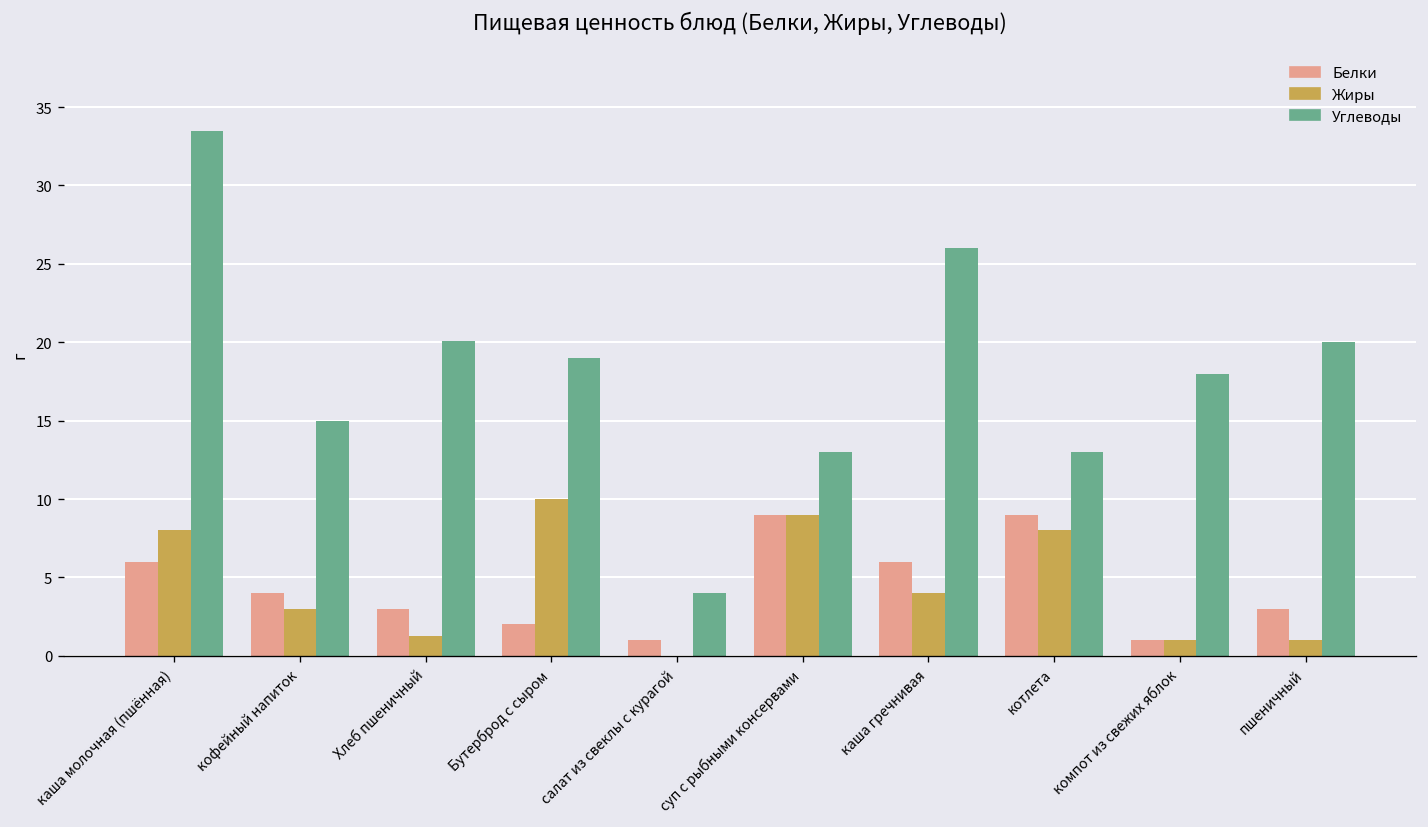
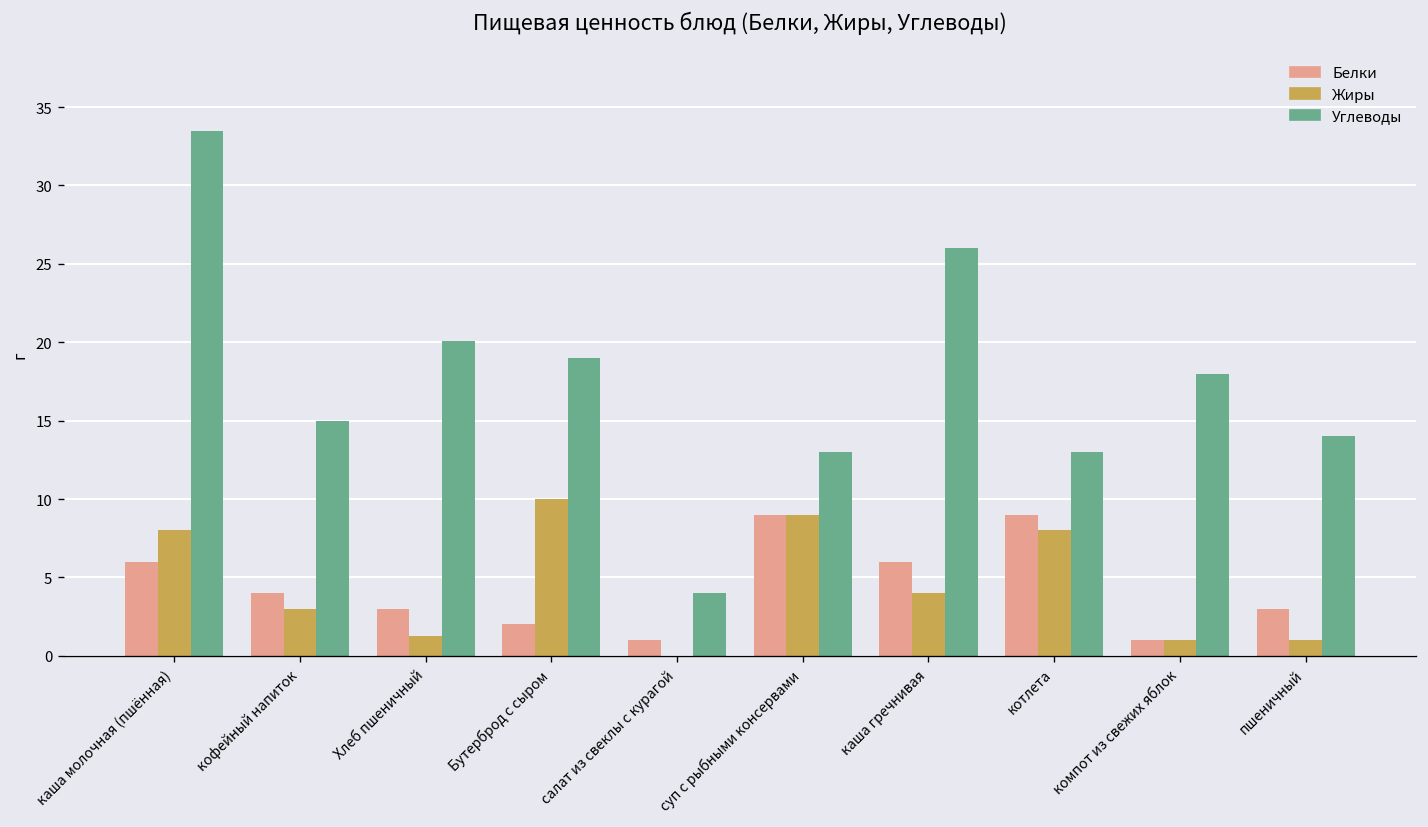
Углеводы, пшеничный: 20 -> 14
